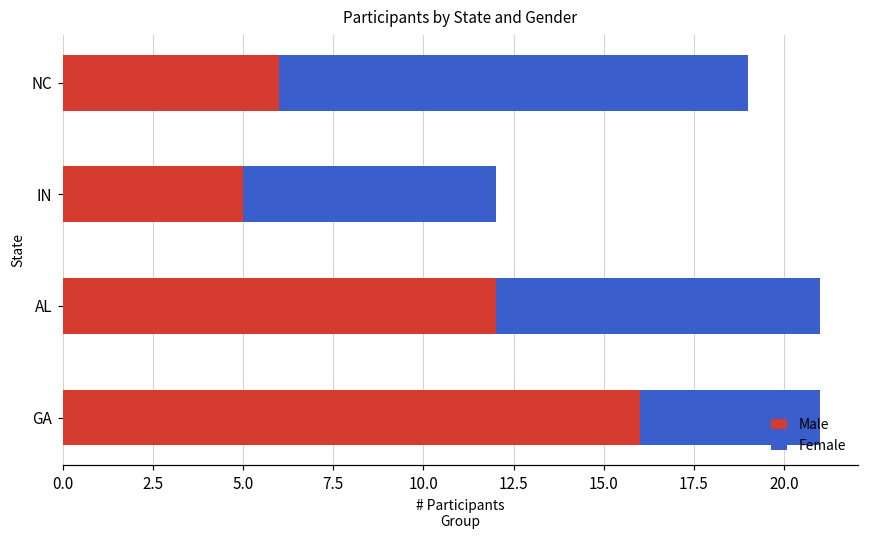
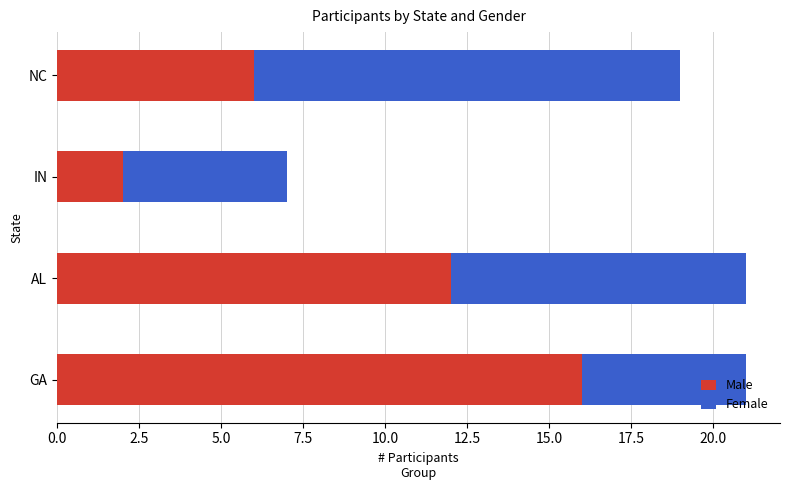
Male, IN: 5 -> 2
Female, IN: 7 -> 5
